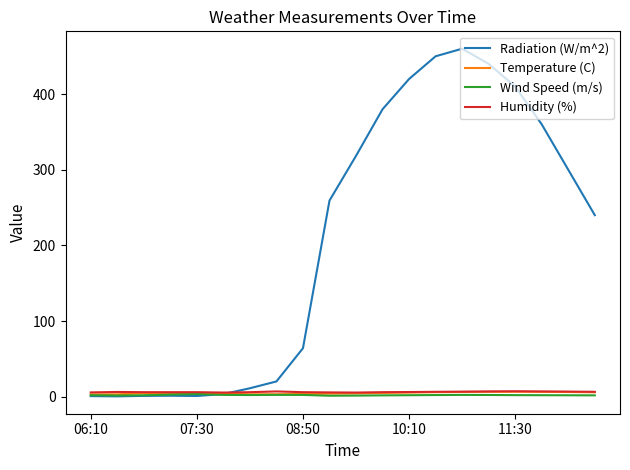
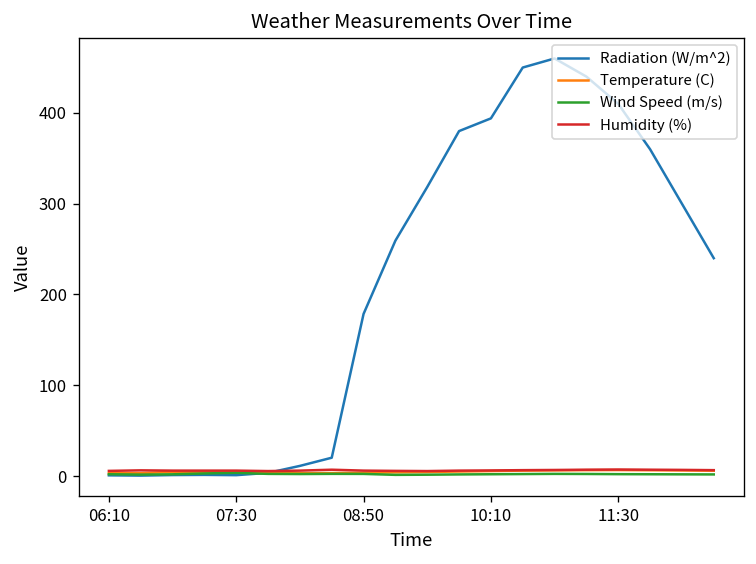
Radiation (W/m^2), 08:50: 60 -> 180
Radiation (W/m^2), 10:10: 420 -> 390
